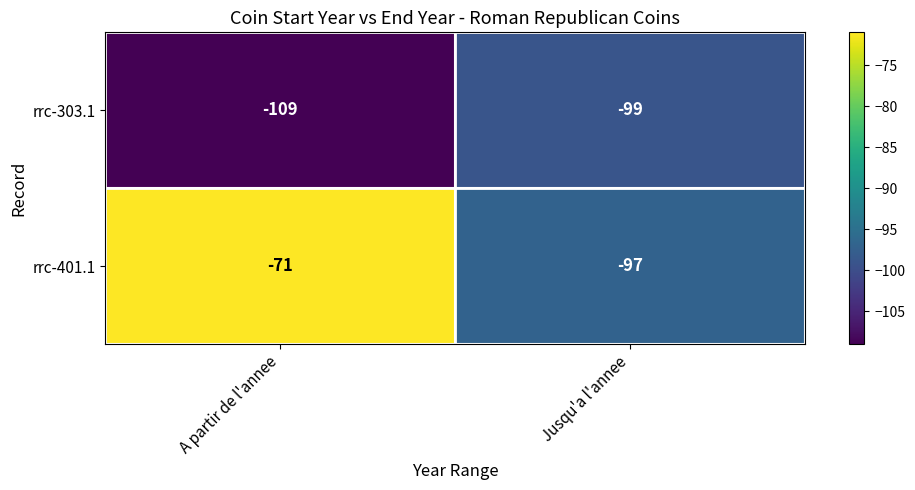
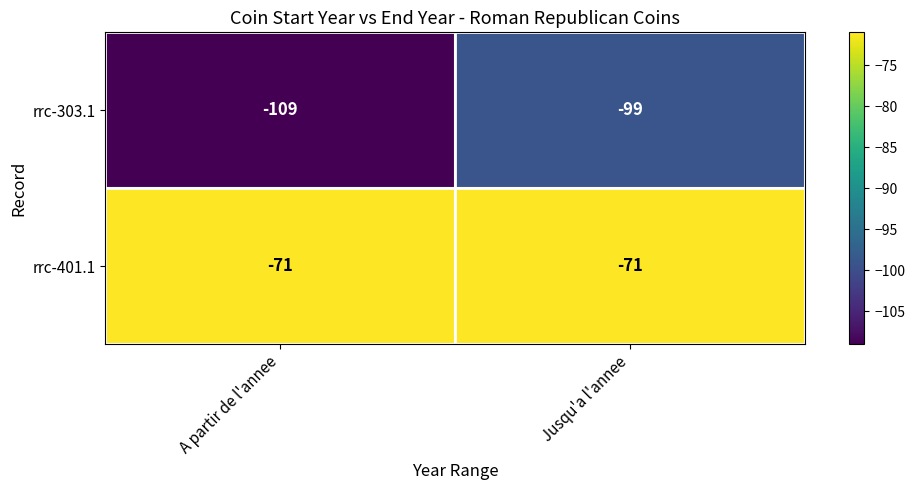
rrc-401.1, Jusqu'a l'annee: -97 -> -71
